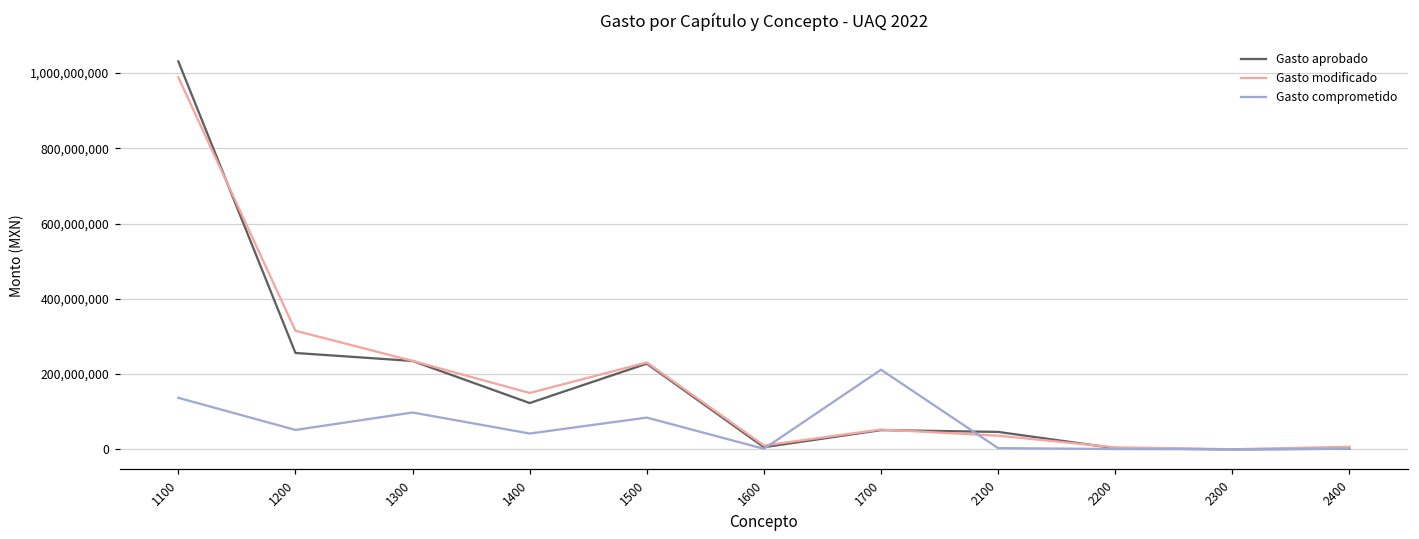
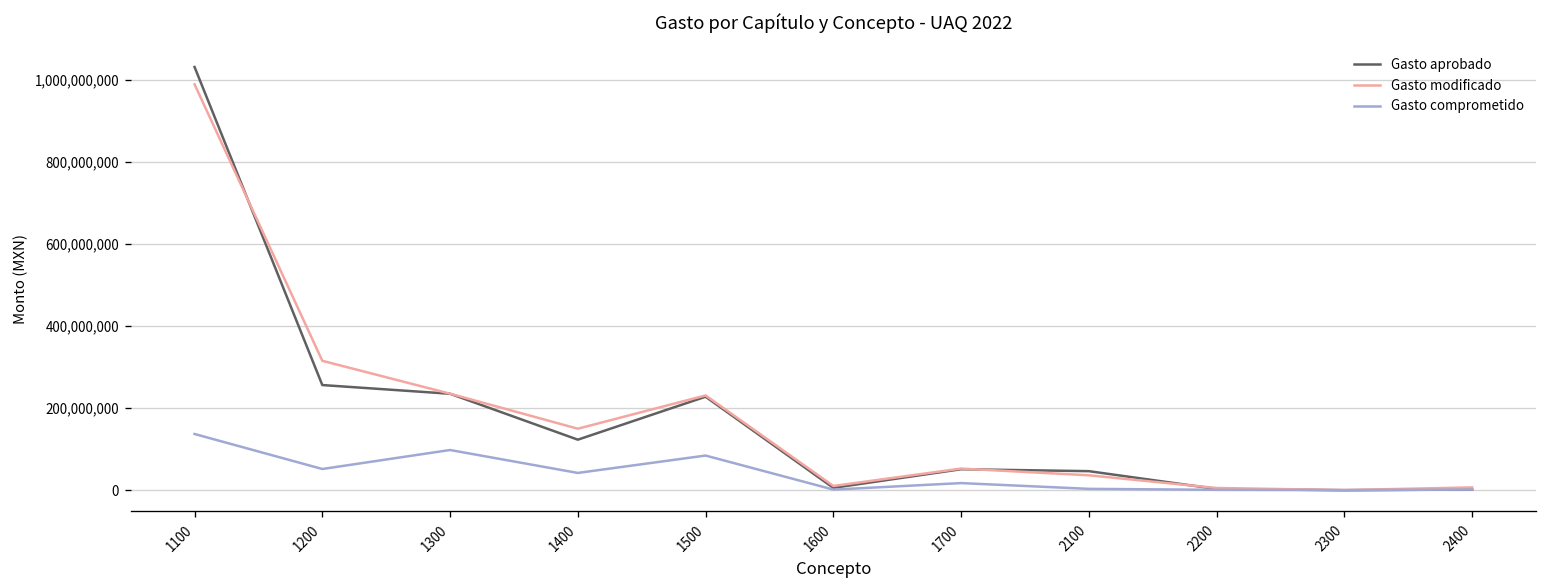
Gasto comprometido, 1700: 210,000,000 -> 20,000,000
